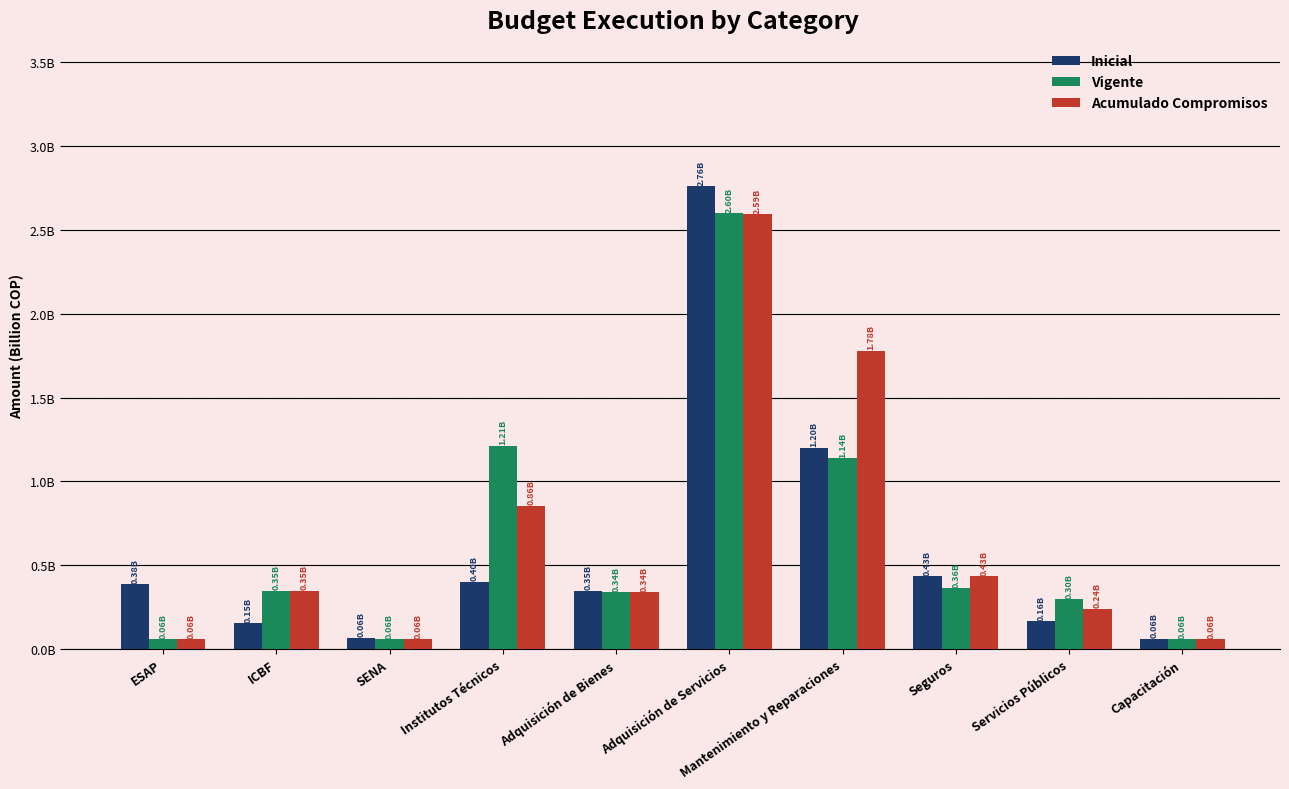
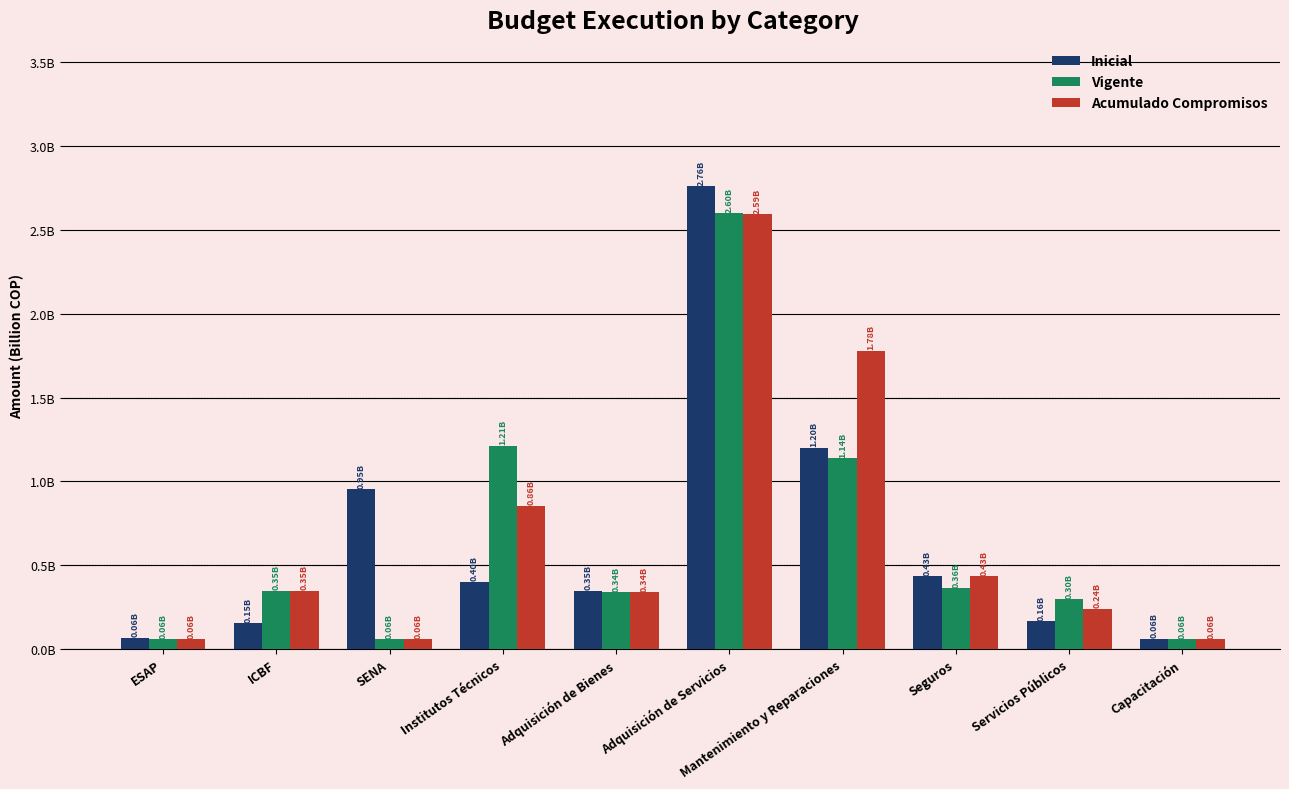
Inicial, ESAP: 0.38B -> 0.06B
Inicial, SENA: 0.06B -> 0.95B
